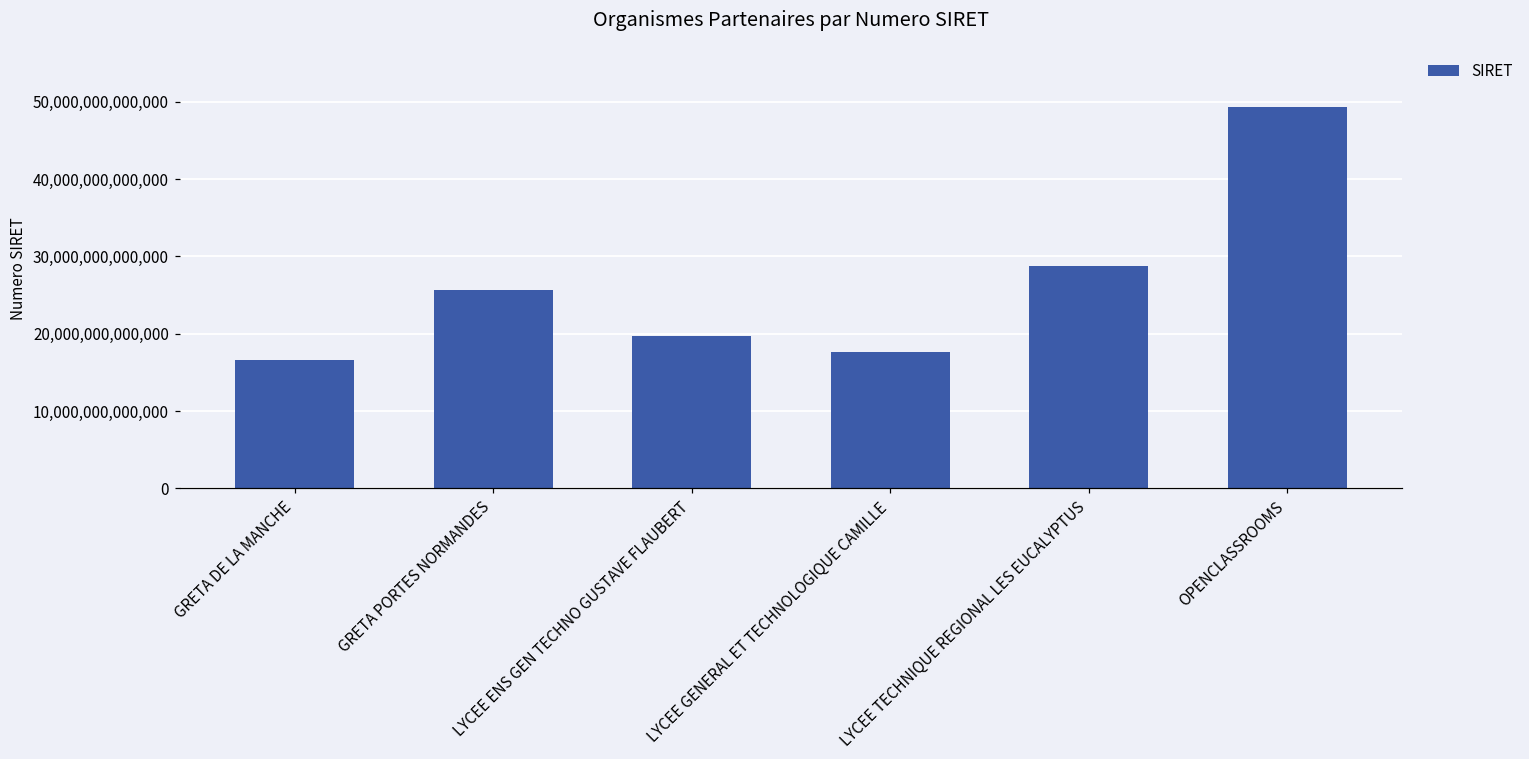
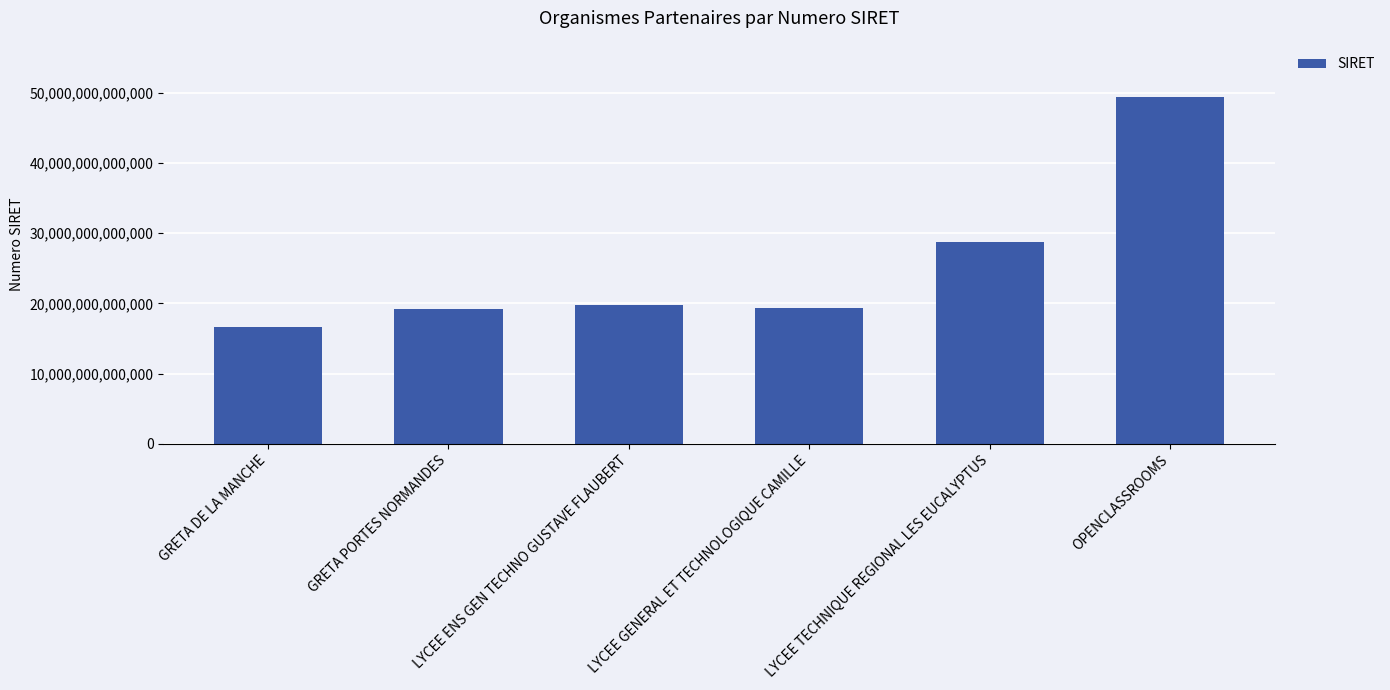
GRETA PORTES NORMANDES: 26,000,000,000,000 -> 19,000,000,000,000
LYCEE GENERAL ET TECHNOLOGIQUE CAMILLE: 18,000,000,000,000 -> 19,000,000,000,000
